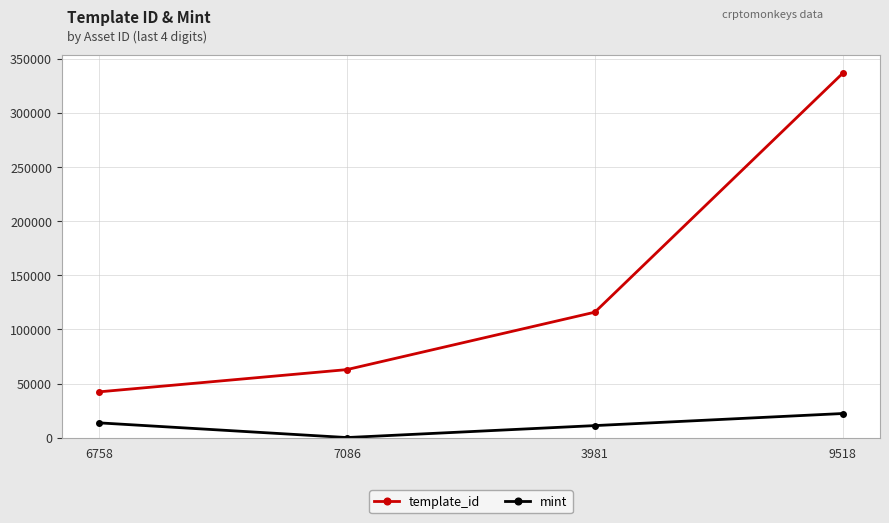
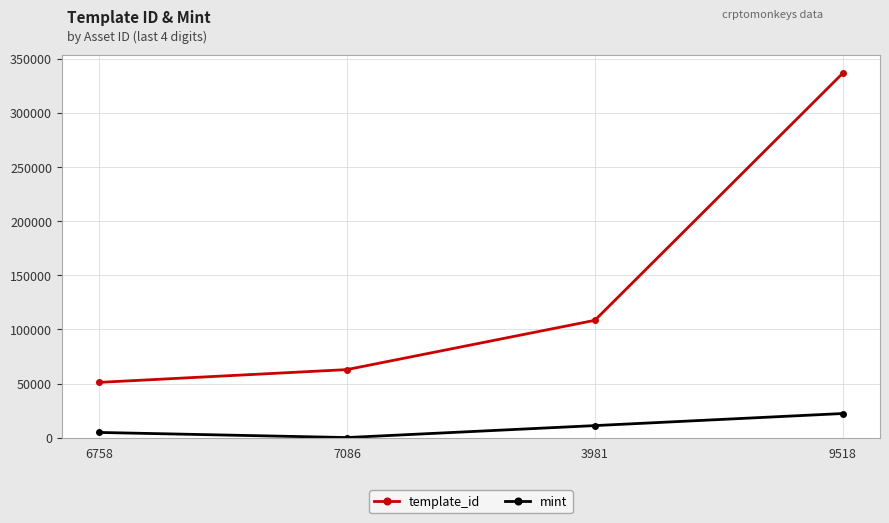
template_id, 6758: 42000 -> 51000
mint, 6758: 14000 -> 5000
template_id, 3981: 116000 -> 108000
